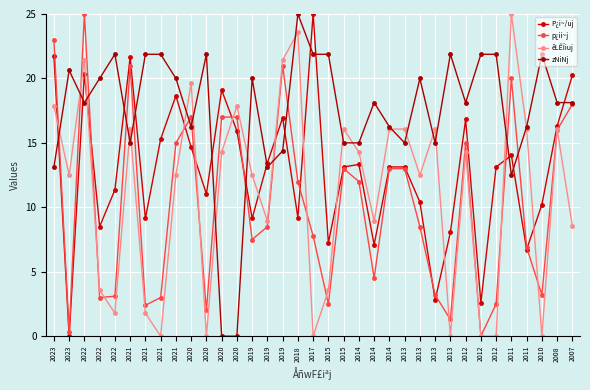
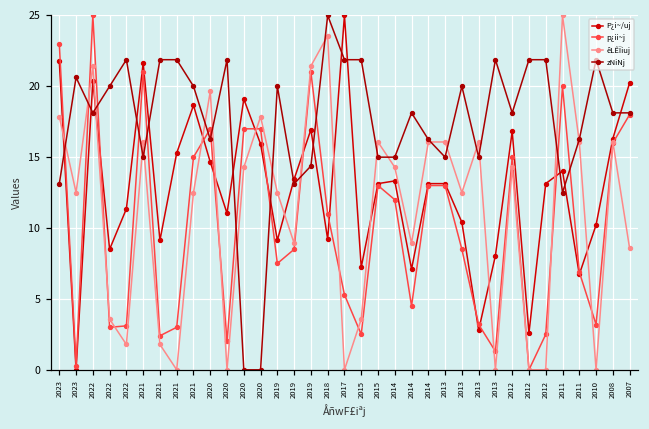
p¿ii~j, 2018: 12.0 -> 11.0
p¿ii~j, 2017: 7.8 -> 5.3
